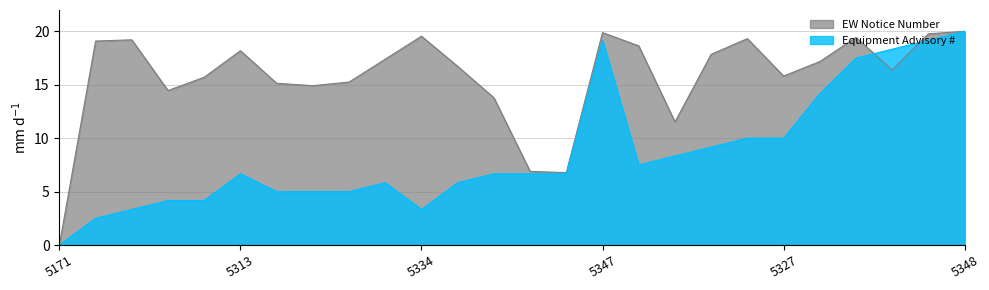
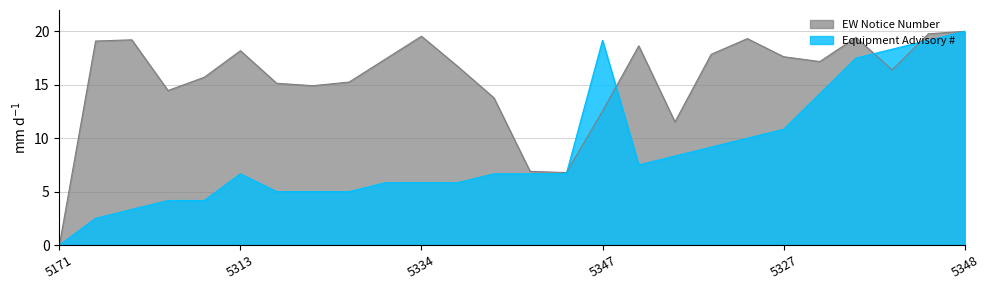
Equipment Advisory #, 5334: 3.3 -> 5.8
EW Notice Number, 5347: 19.9 -> 12.5
EW Notice Number, 5327: 15.8 -> 17.6
Equipment Advisory #, 5327: 10.0 -> 10.8
